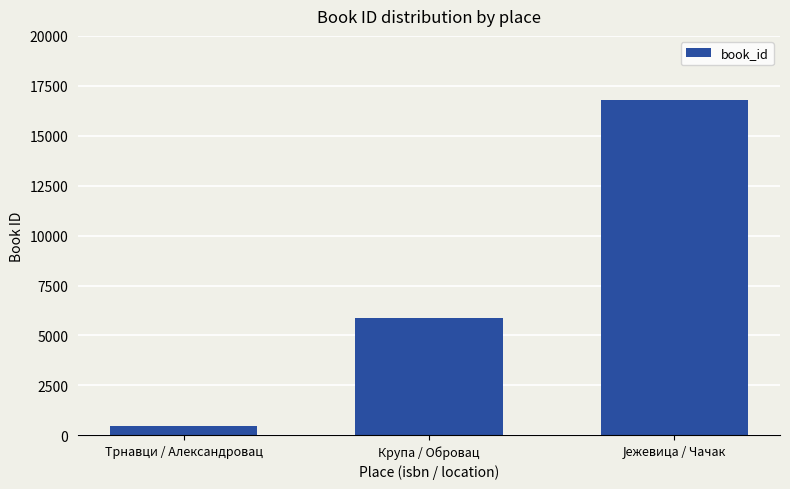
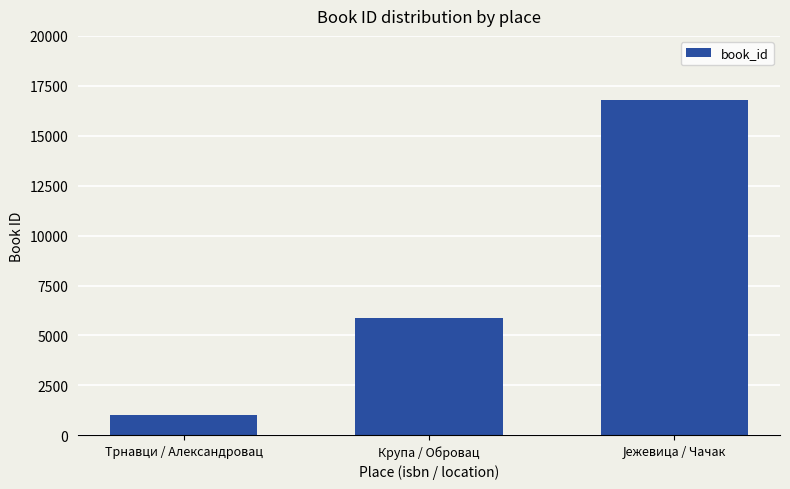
Трнавци / Александровац: 400 -> 1000
